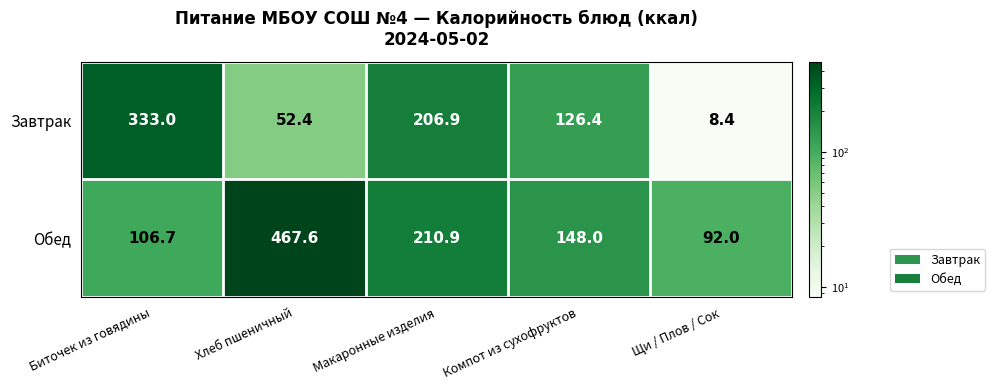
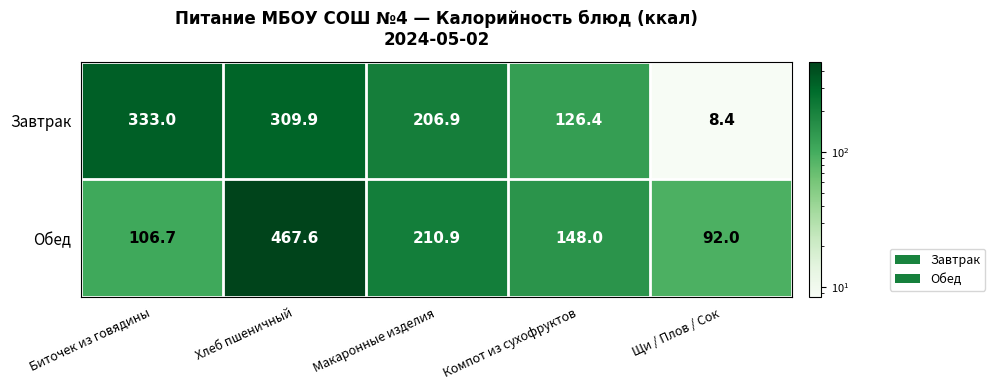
Завтрак, Хлеб пшеничный: 52.4 -> 309.9
